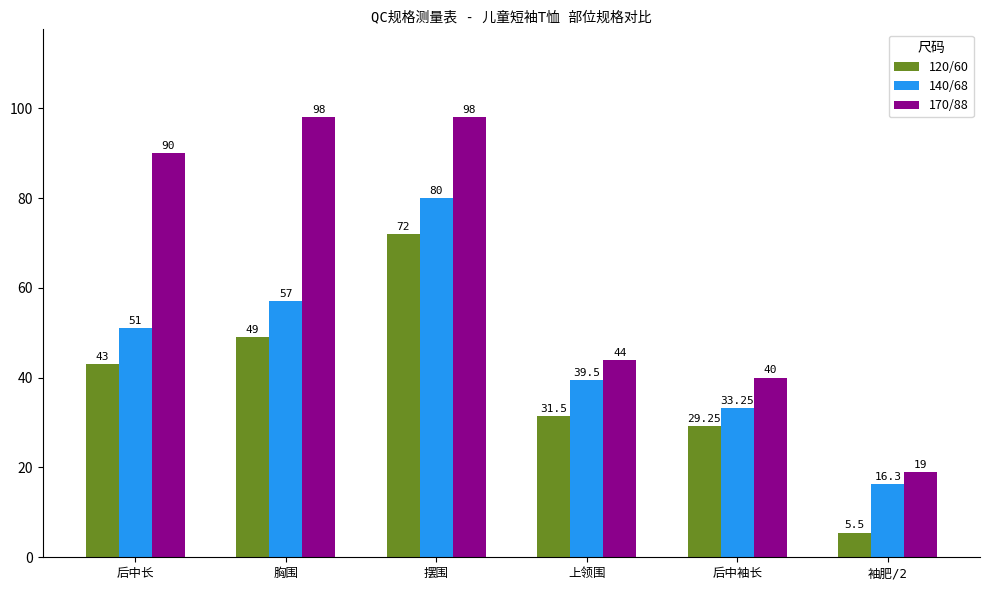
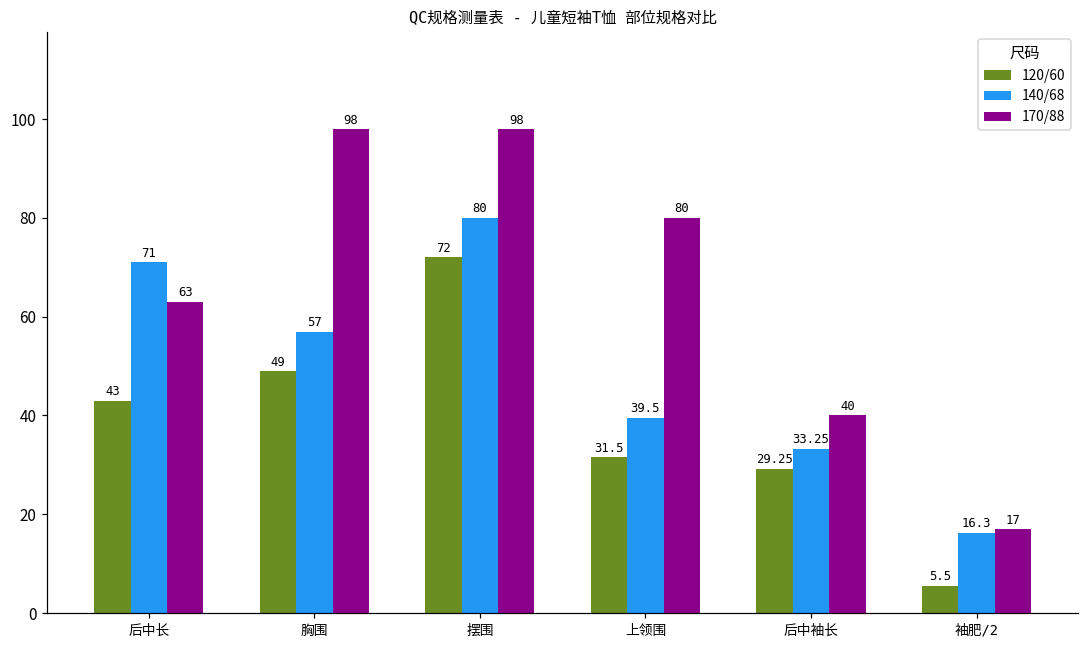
140/68, 后中长: 51 -> 71
170/88, 后中长: 90 -> 63
170/88, 上领围: 44 -> 80
170/88, 袖肥/2: 19 -> 17
